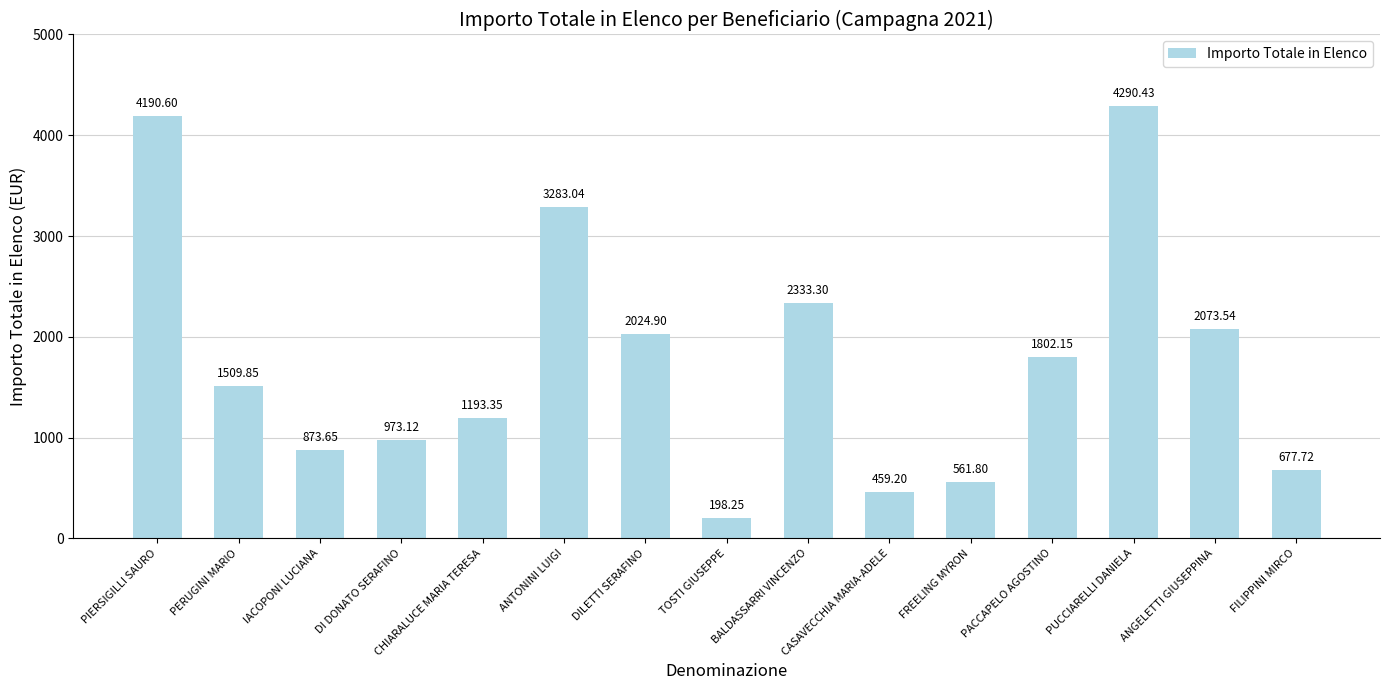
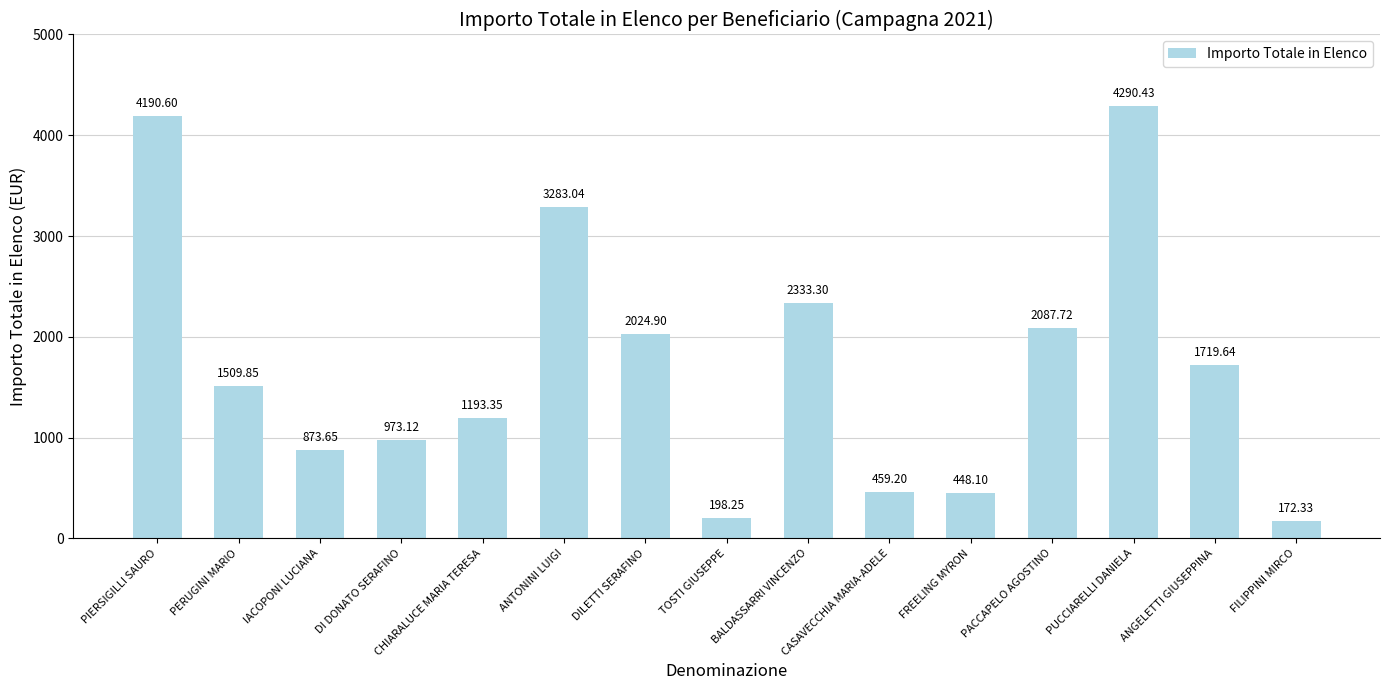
FREELING MYRON: 561.80 -> 448.10
PACCAPELO AGOSTINO: 1802.15 -> 2087.72
ANGELETTI GIUSEPPINA: 2073.54 -> 1719.64
FILIPPINI MIRCO: 677.72 -> 172.33
